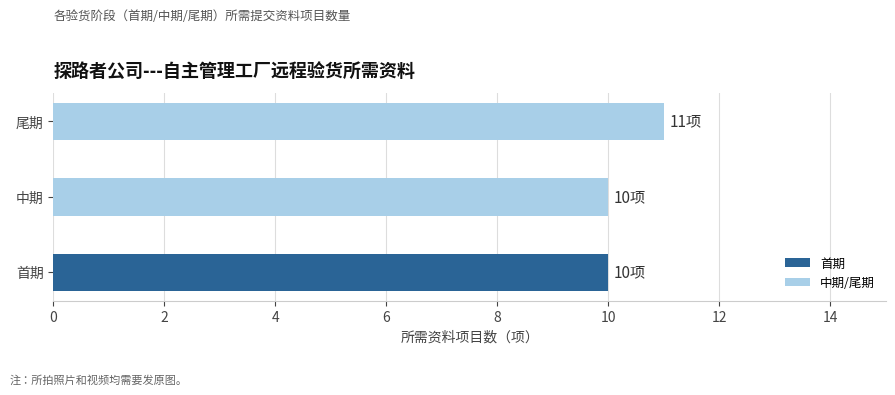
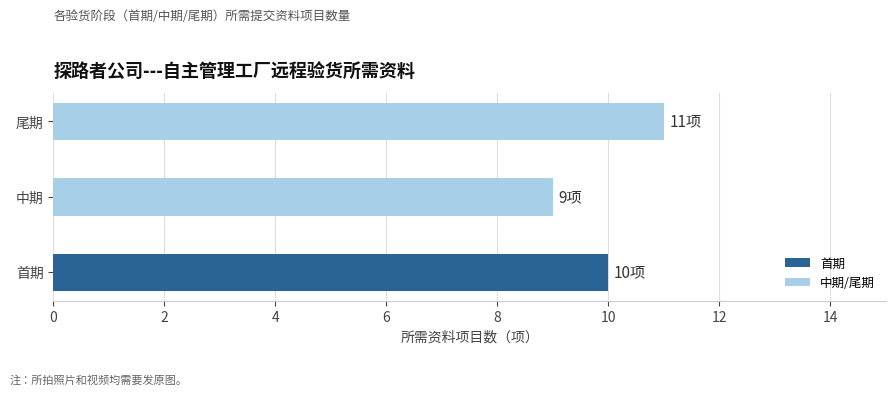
中期: 10项 -> 9项
